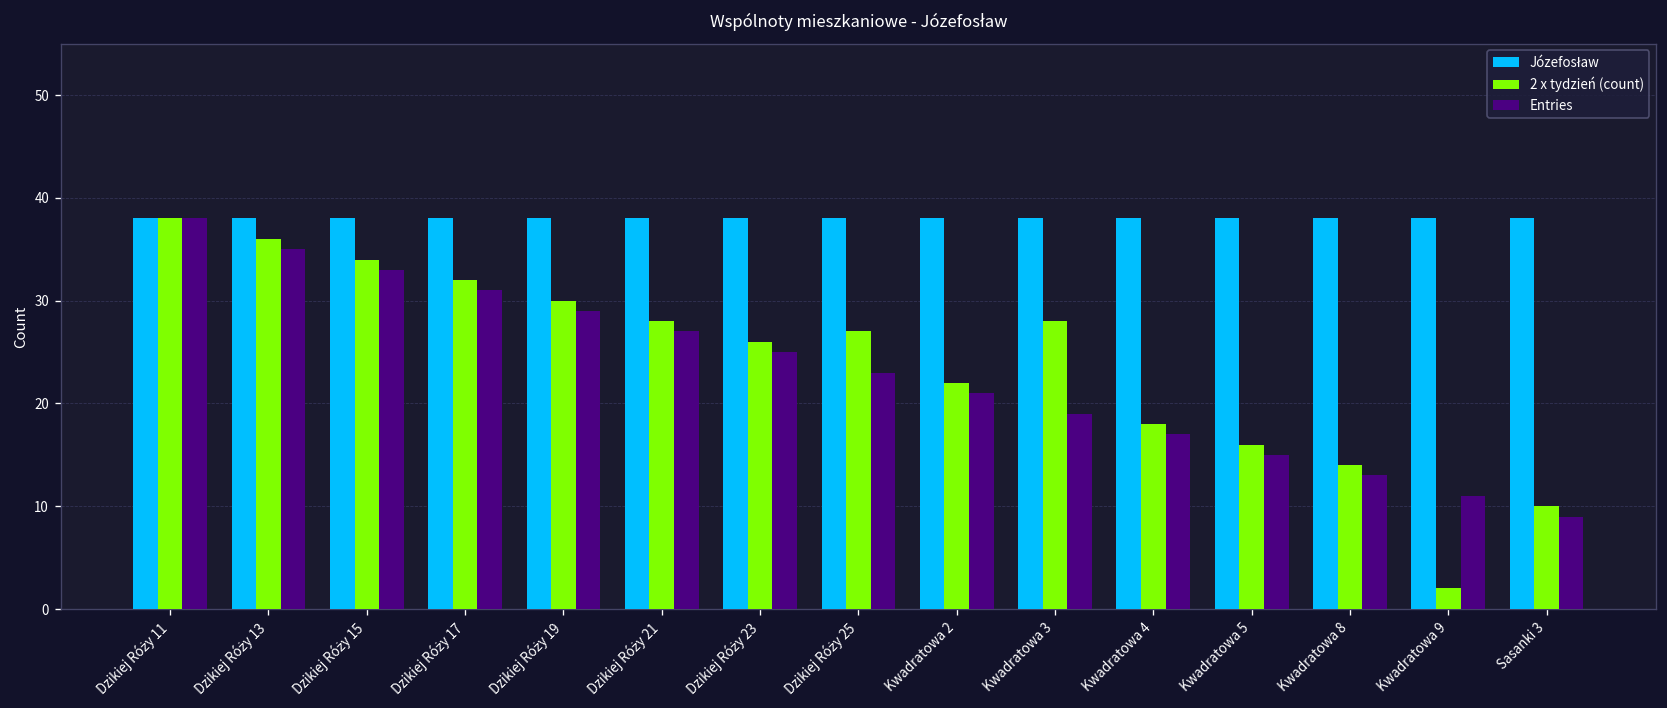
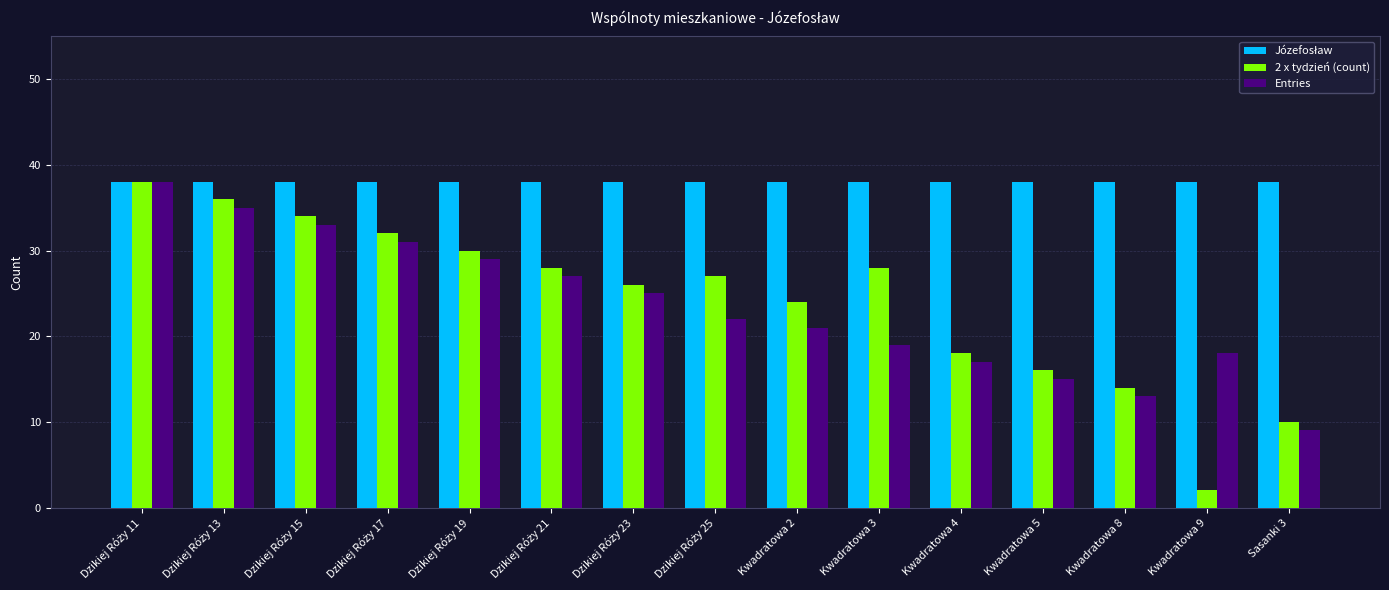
Entries, Dzikiej Róży 25: 23 -> 22
2 x tydzień (count), Kwadratowa 2: 22 -> 24
Entries, Kwadratowa 9: 11 -> 18
